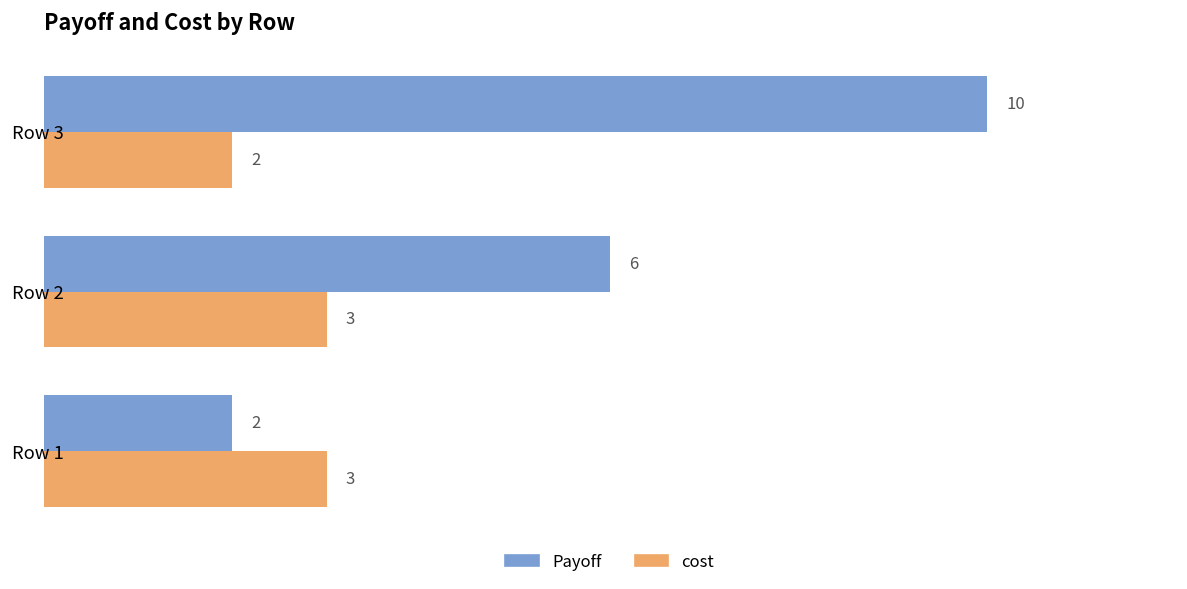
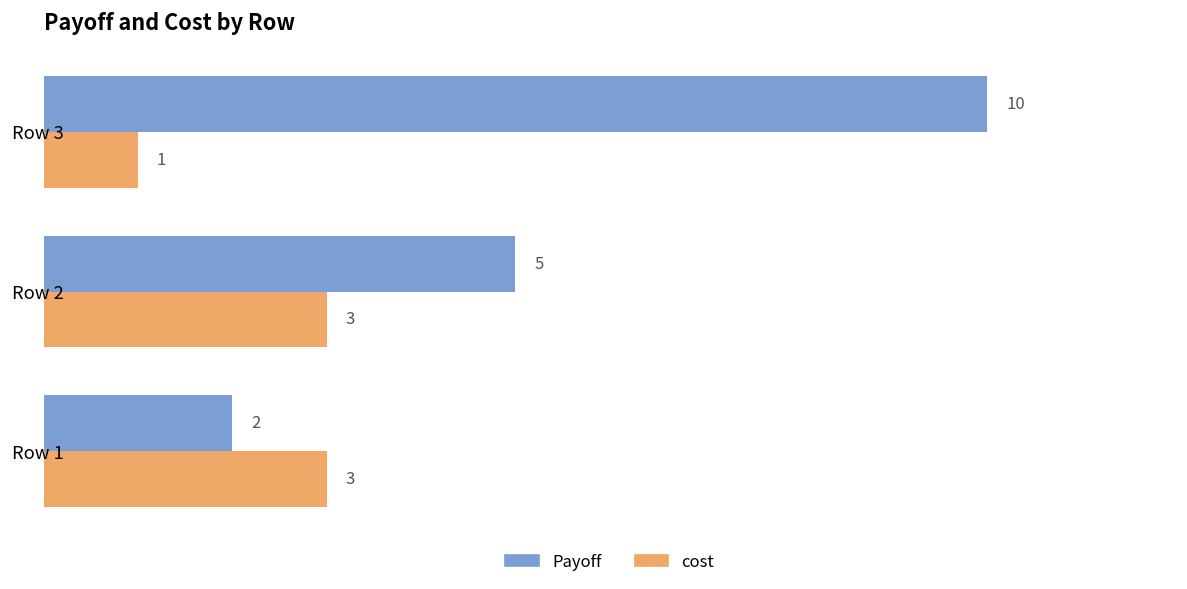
cost, Row 3: 2 -> 1
Payoff, Row 2: 6 -> 5
